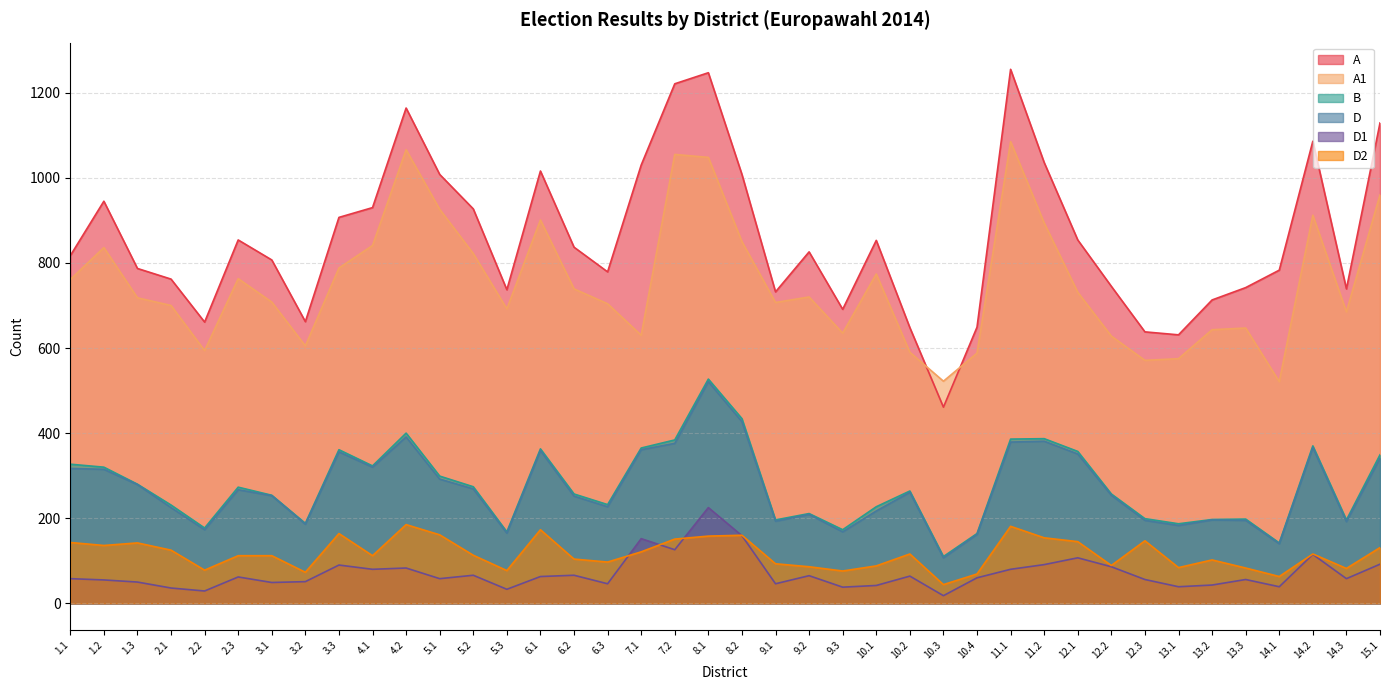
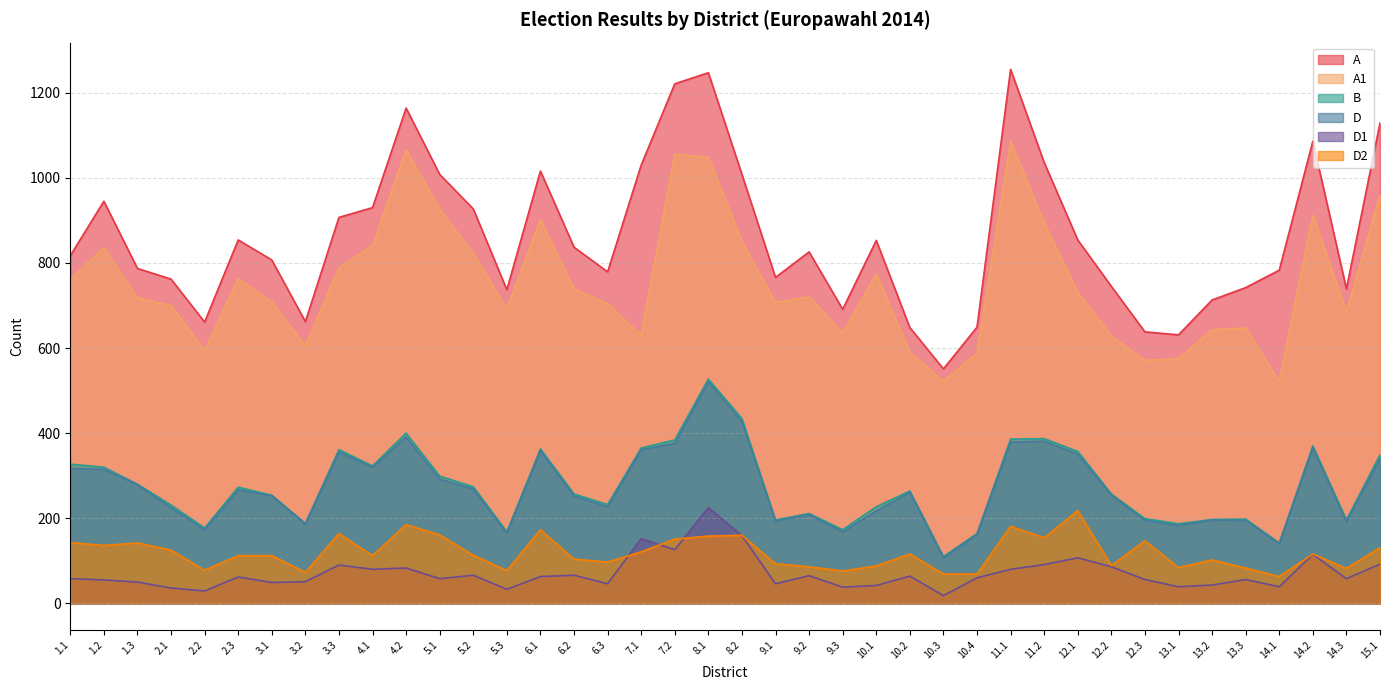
A, 9.1: 730 -> 770
A, 10.3: 460 -> 550
D2, 10.3: 40 -> 70
D2, 12.1: 150 -> 220
